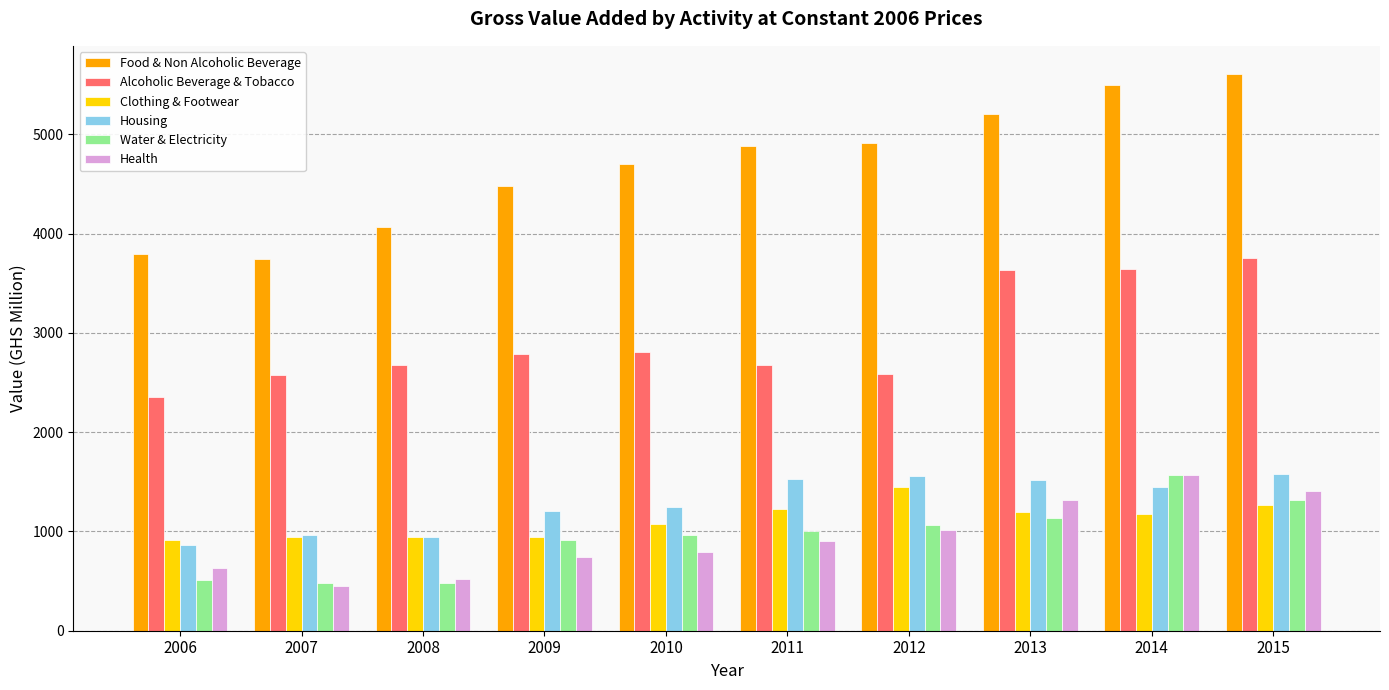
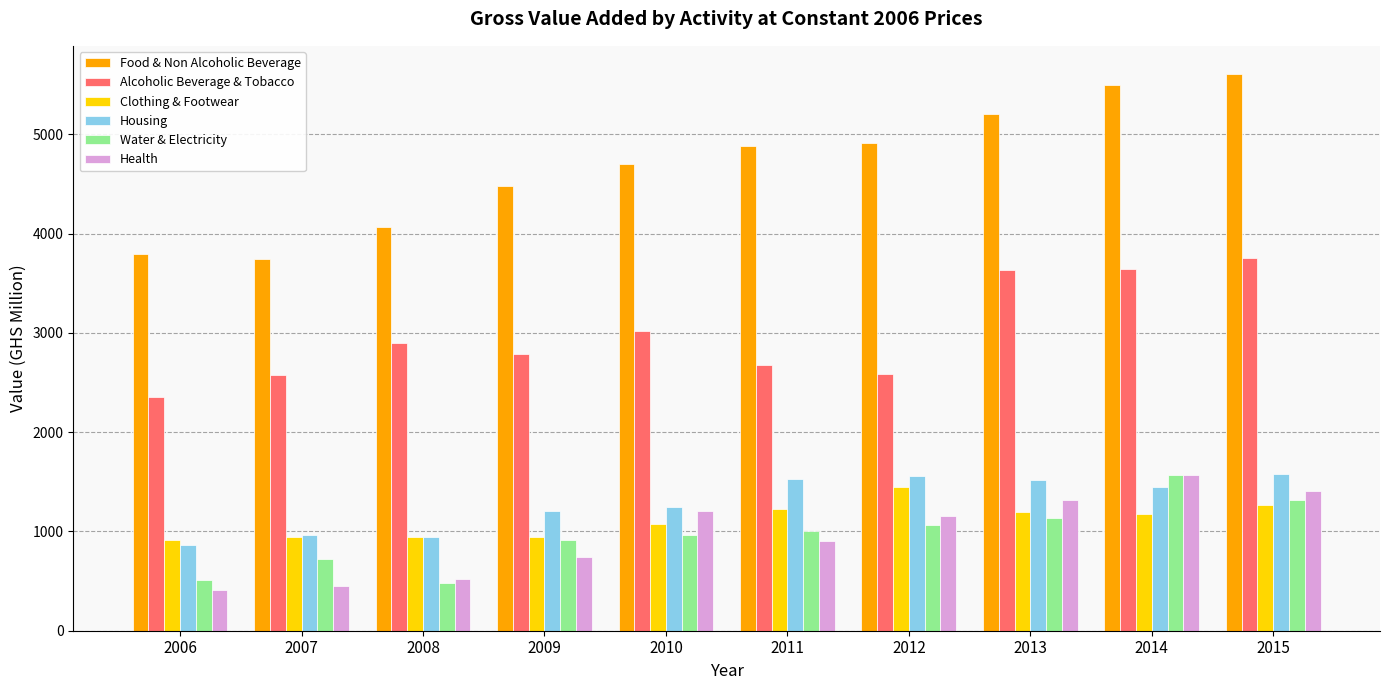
Health, 2006: 600 -> 400
Water & Electricity, 2007: 500 -> 700
Alcoholic Beverage & Tobacco, 2008: 2700 -> 2900
Alcoholic Beverage & Tobacco, 2010: 2800 -> 3000
Health, 2010: 800 -> 1200
Health, 2012: 1000 -> 1200
